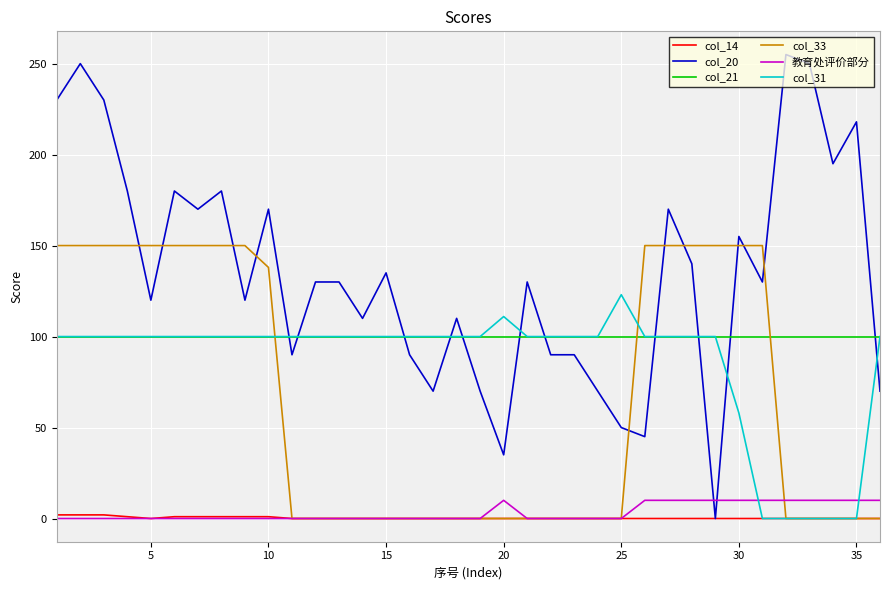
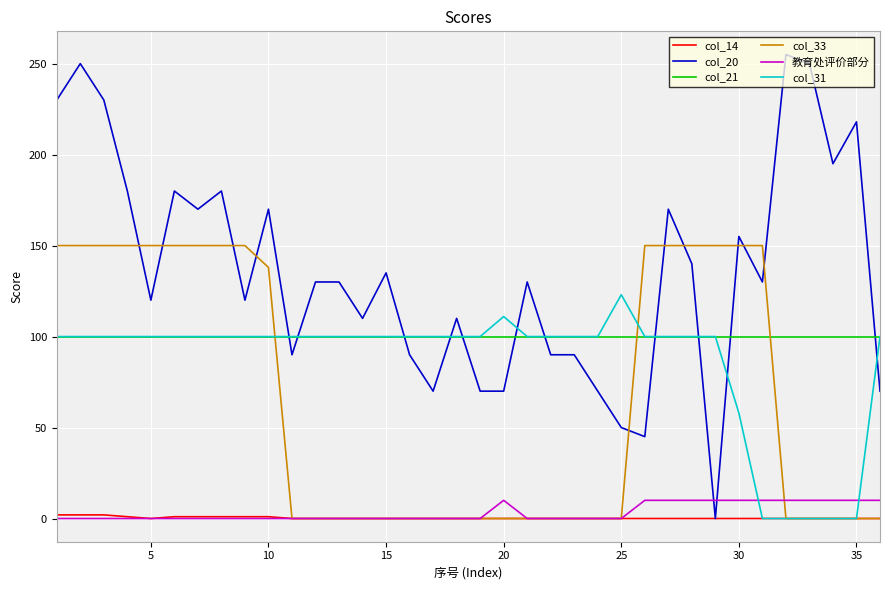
col_20, 20: 35 -> 70
